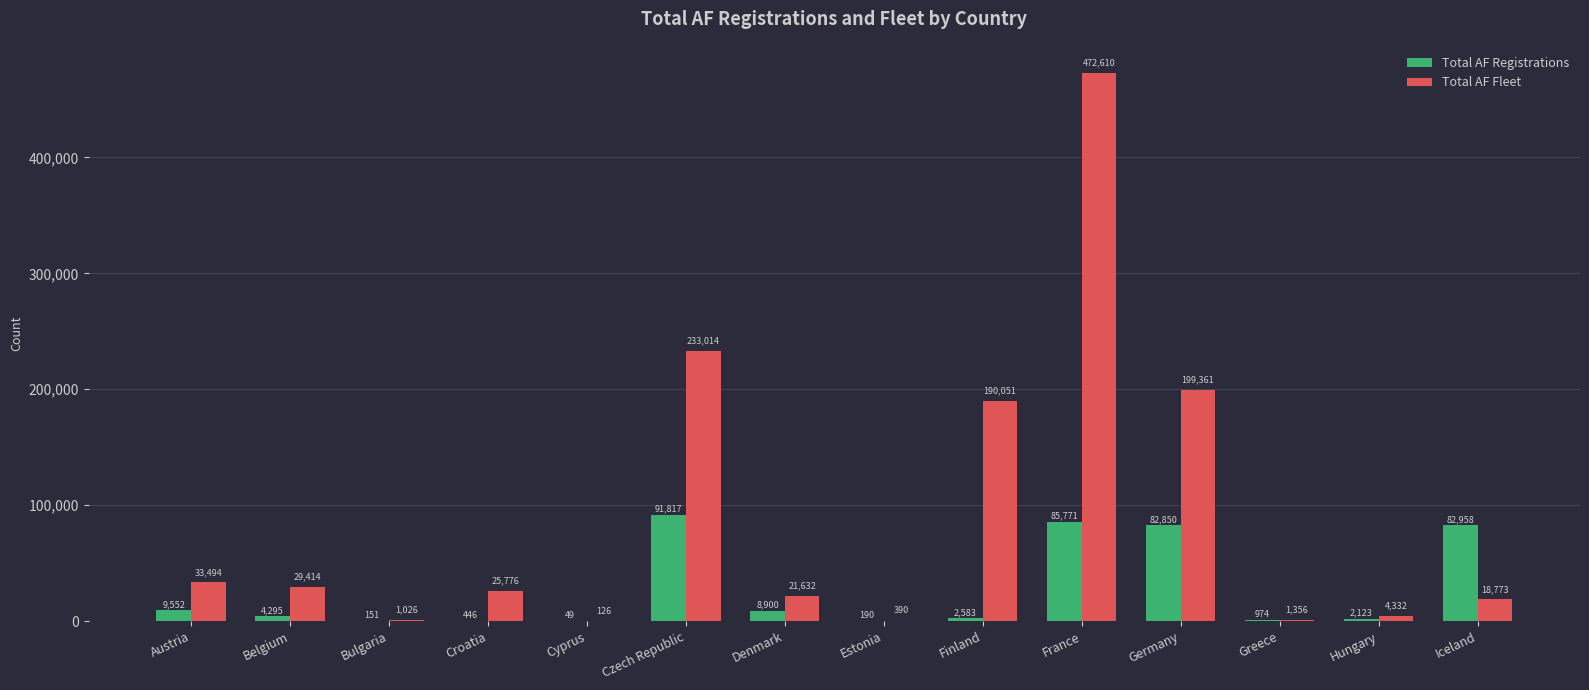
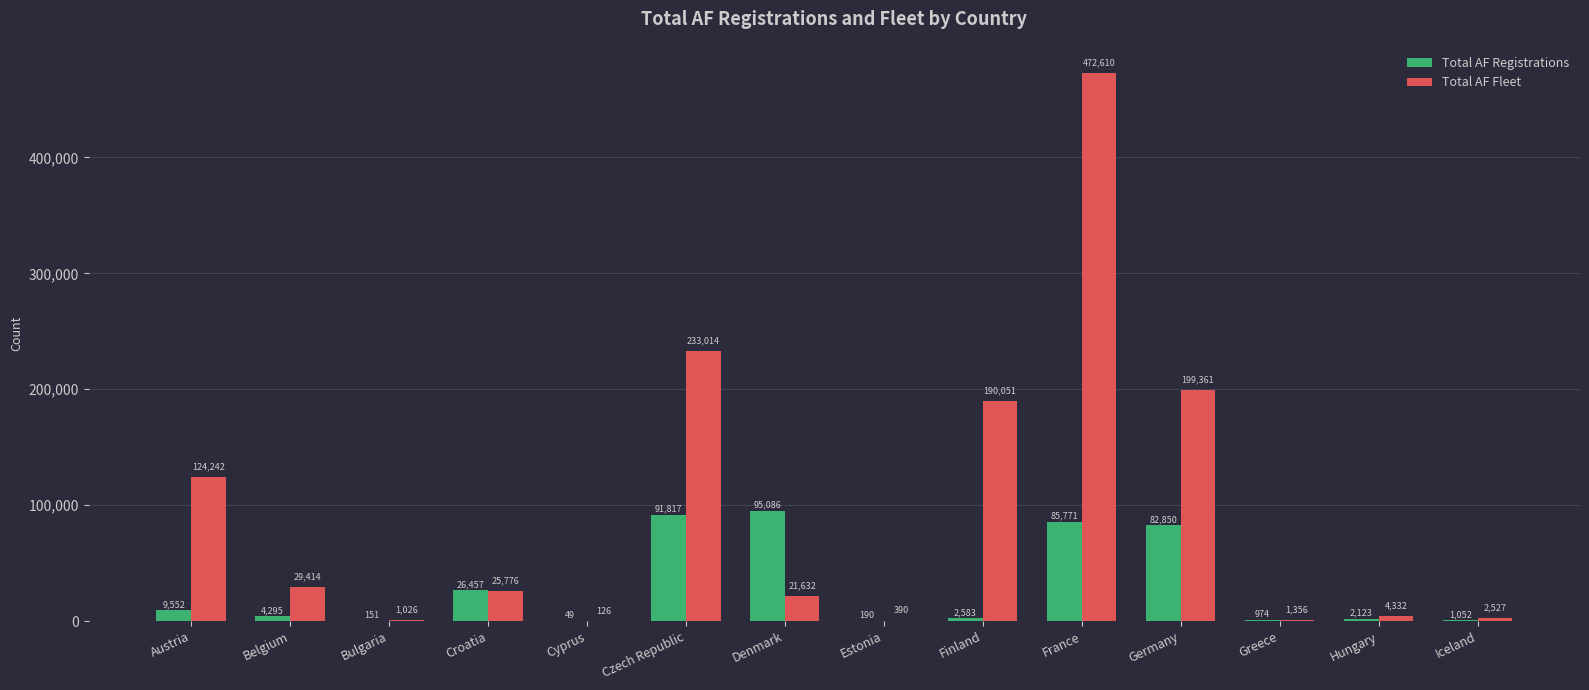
Total AF Fleet, Austria: 33,494 -> 124,242
Total AF Registrations, Croatia: 446 -> 26,457
Total AF Registrations, Denmark: 8,900 -> 95,086
Total AF Registrations, Iceland: 82,958 -> 1,052
Total AF Fleet, Iceland: 18,773 -> 2,527
